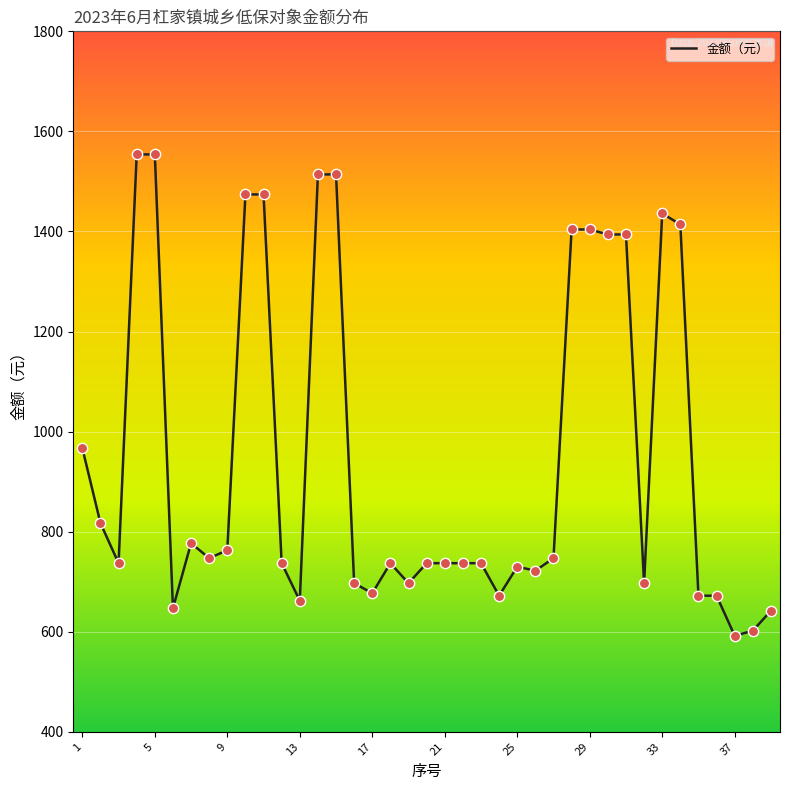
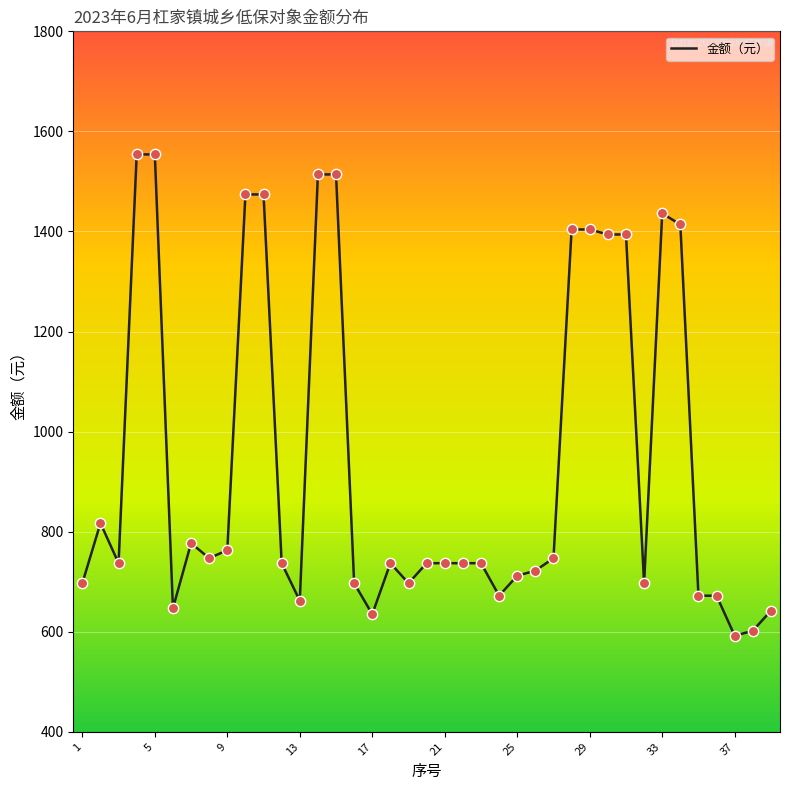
1: 970 -> 700
17: 680 -> 640
25: 730 -> 710
